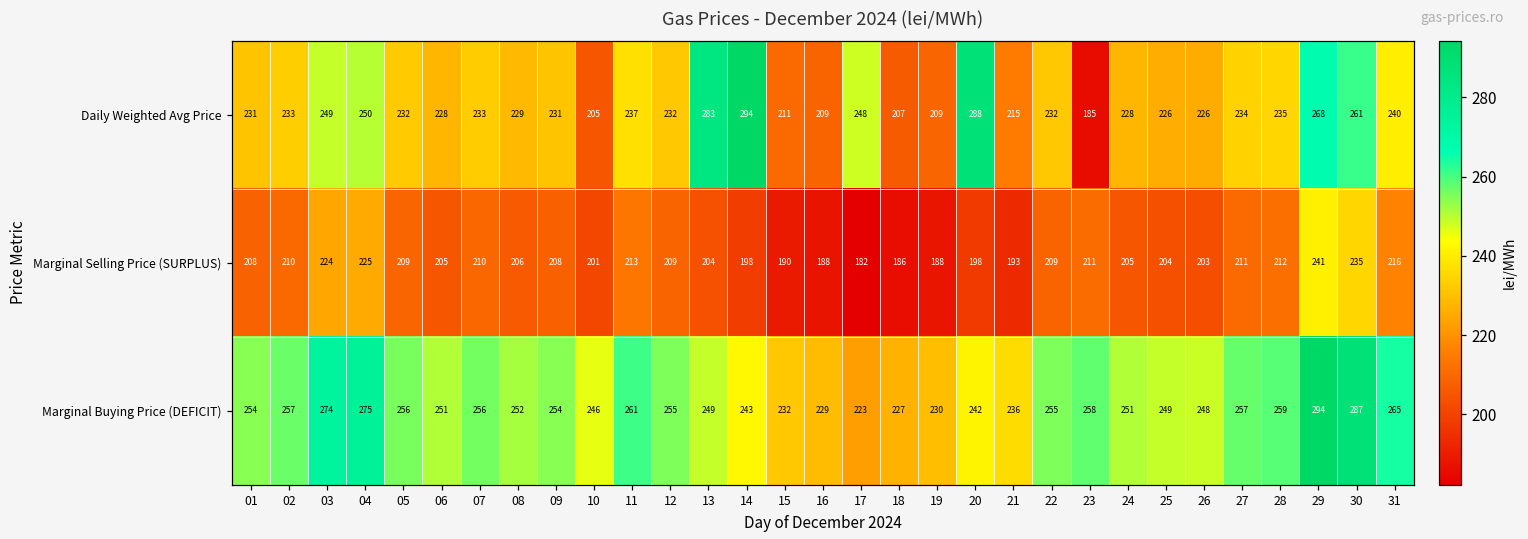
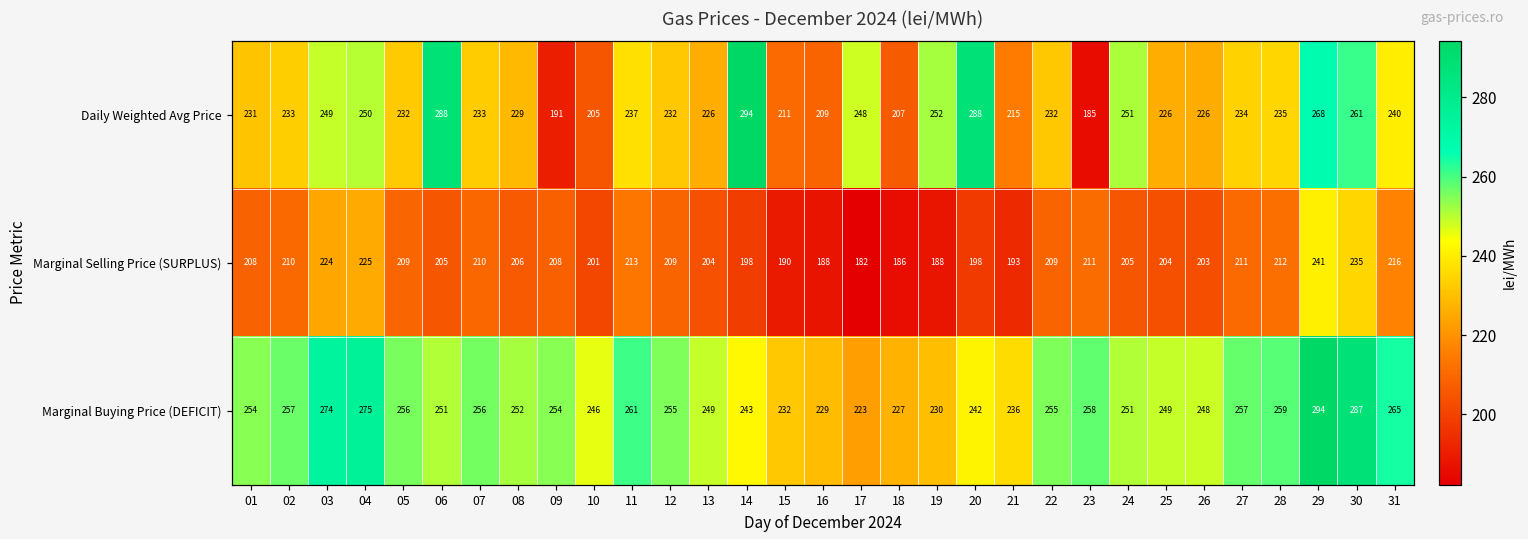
Daily Weighted Avg Price, 06: 228 -> 288
Daily Weighted Avg Price, 09: 231 -> 191
Daily Weighted Avg Price, 13: 283 -> 226
Daily Weighted Avg Price, 19: 209 -> 252
Daily Weighted Avg Price, 24: 228 -> 251
